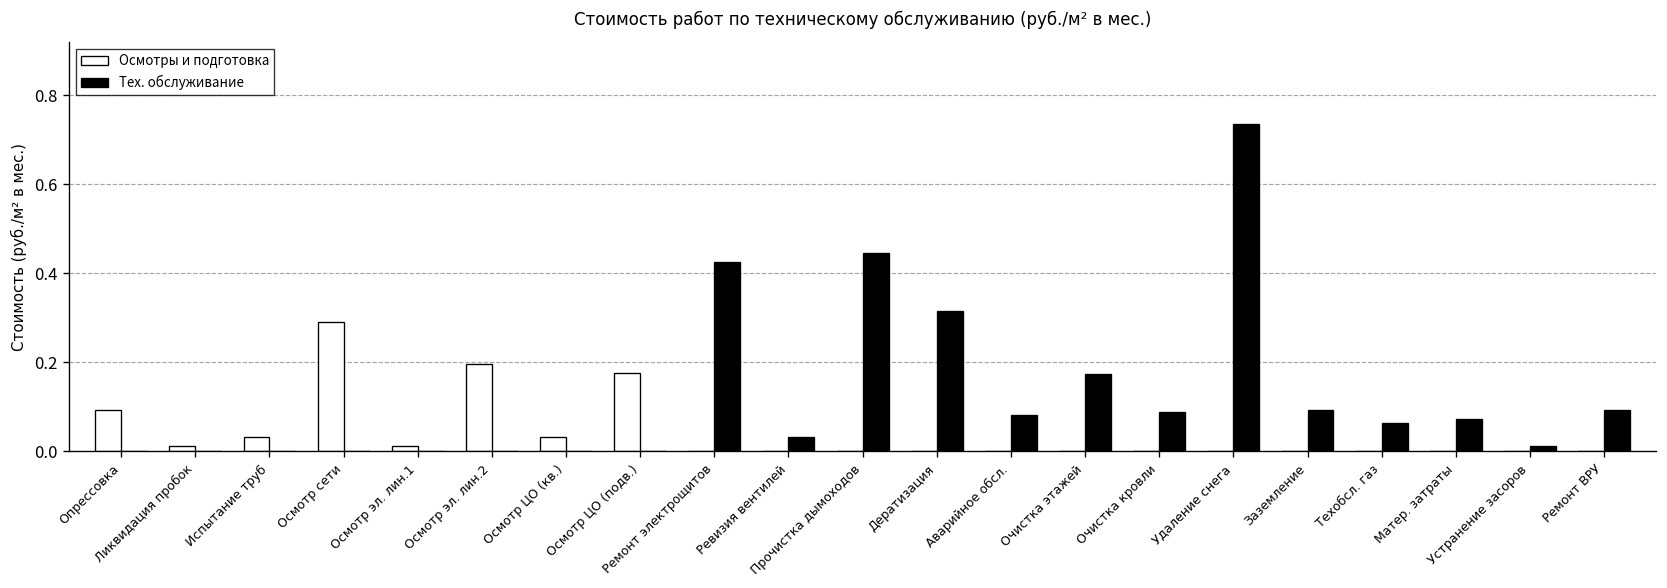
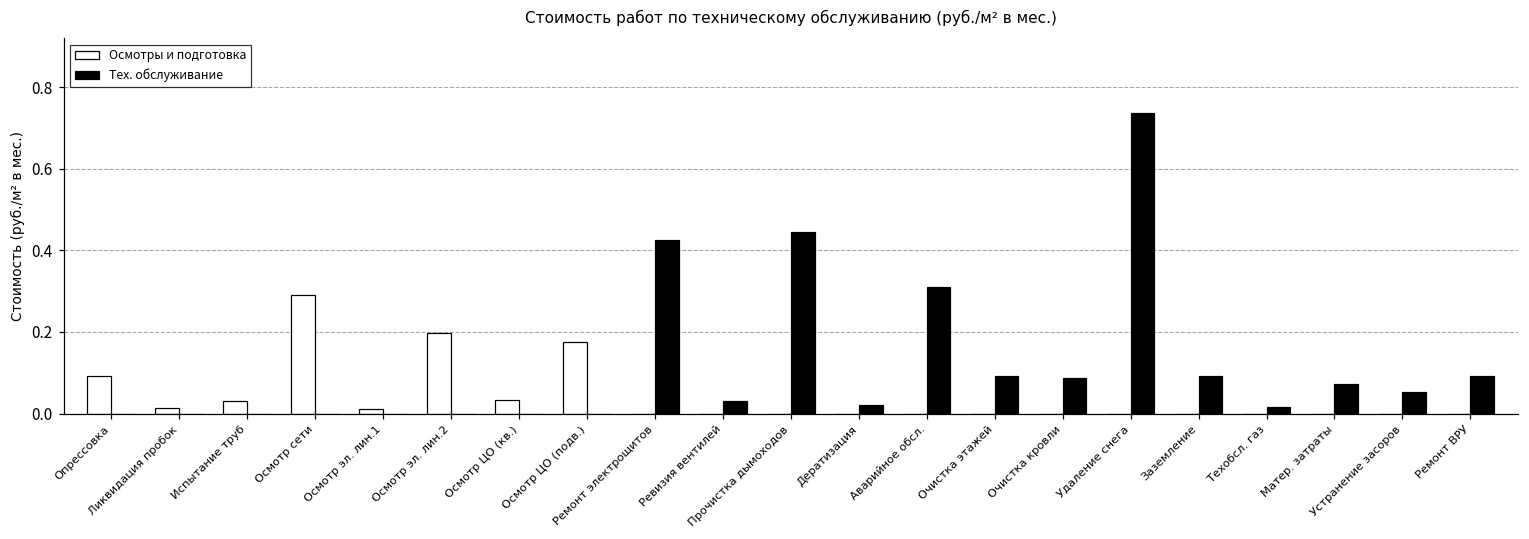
Тех. обслуживание, Дератизация: 0.32 -> 0.02
Тех. обслуживание, Аварийное обсл.: 0.08 -> 0.31
Тех. обслуживание, Очистка этажей: 0.17 -> 0.09
Тех. обслуживание, Техобсл. газ: 0.06 -> 0.02
Тех. обслуживание, Устранение засоров: 0.01 -> 0.05
